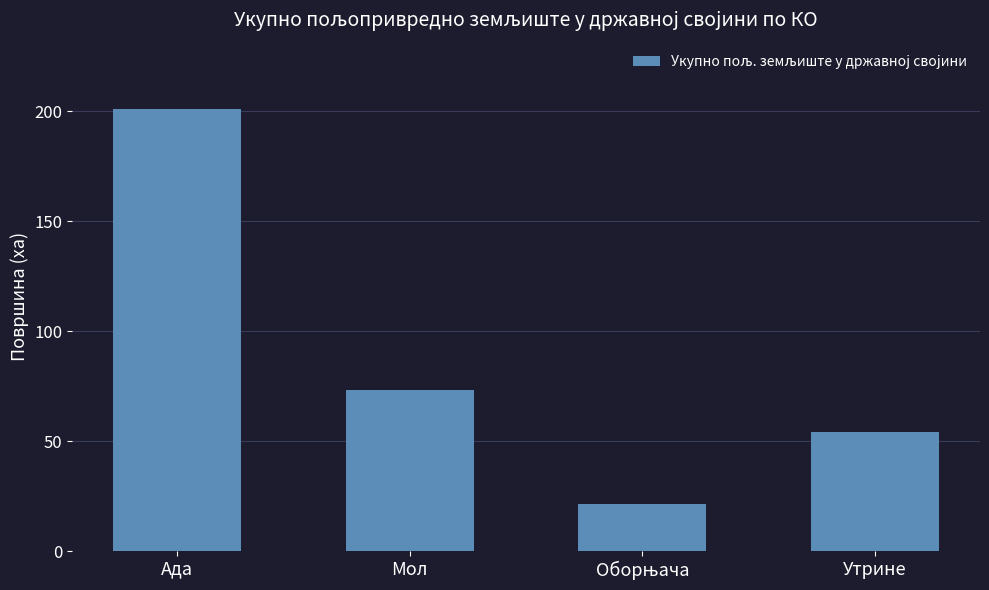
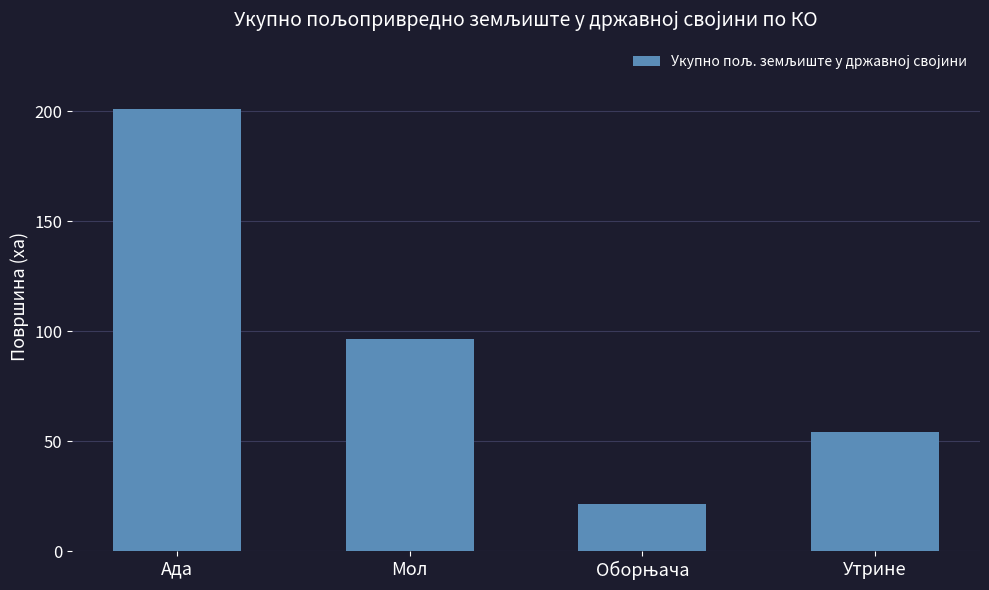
Мол: 73 -> 96
